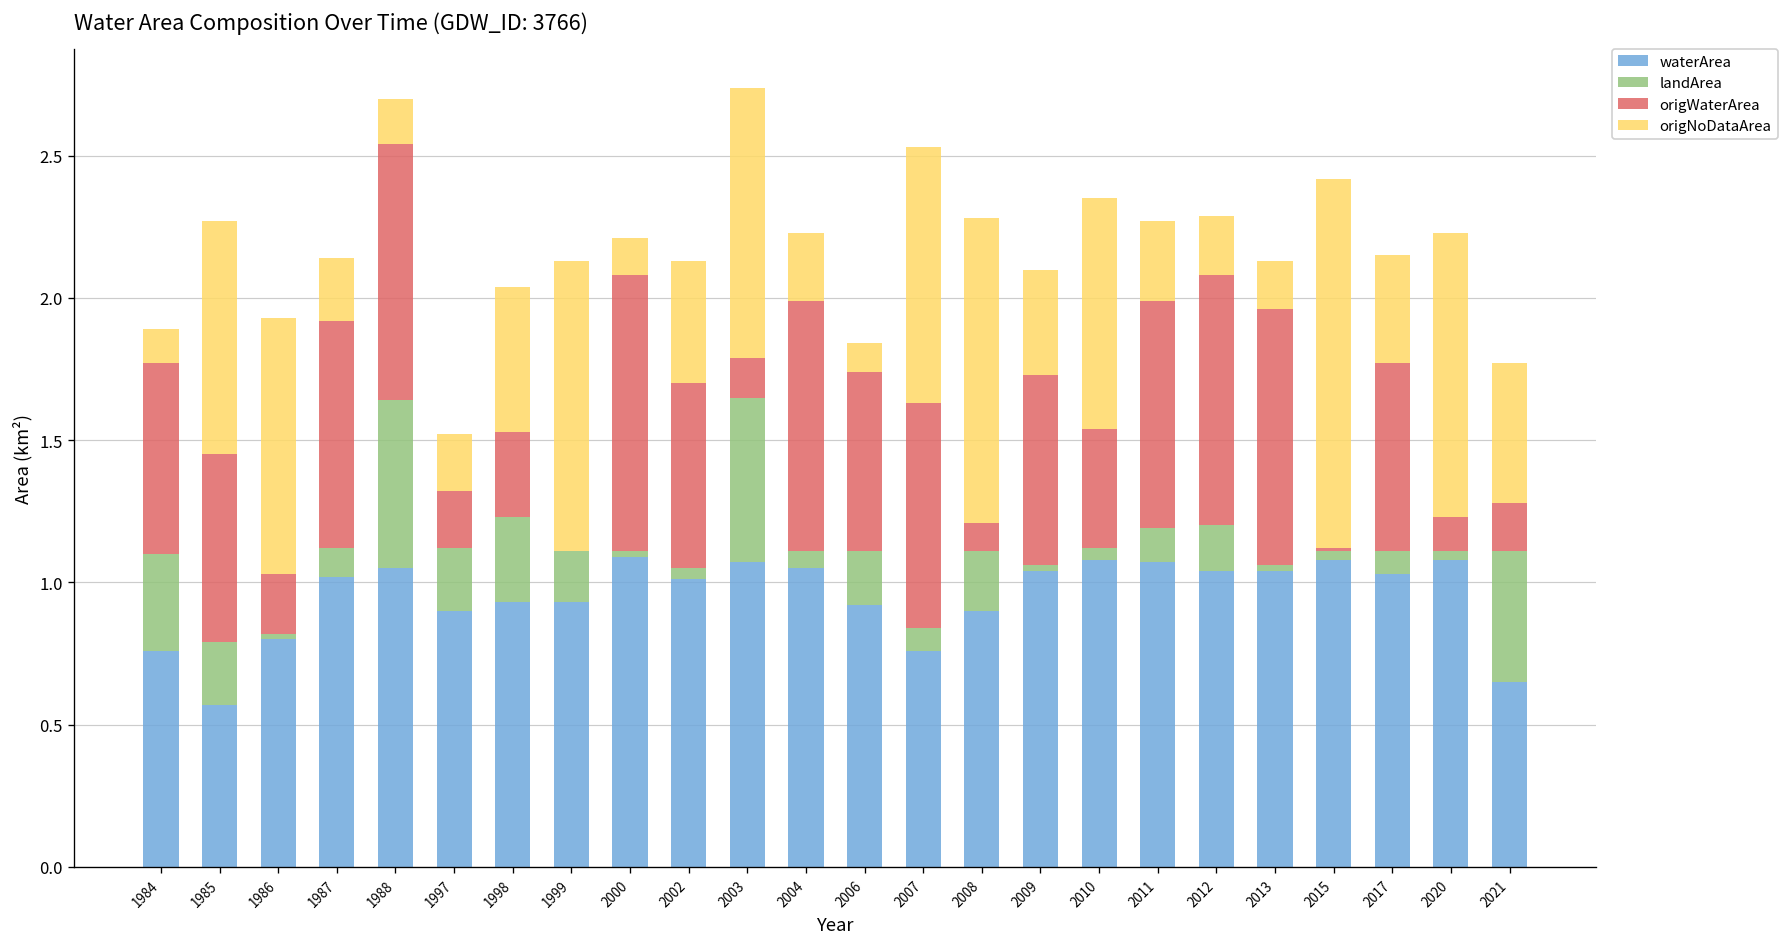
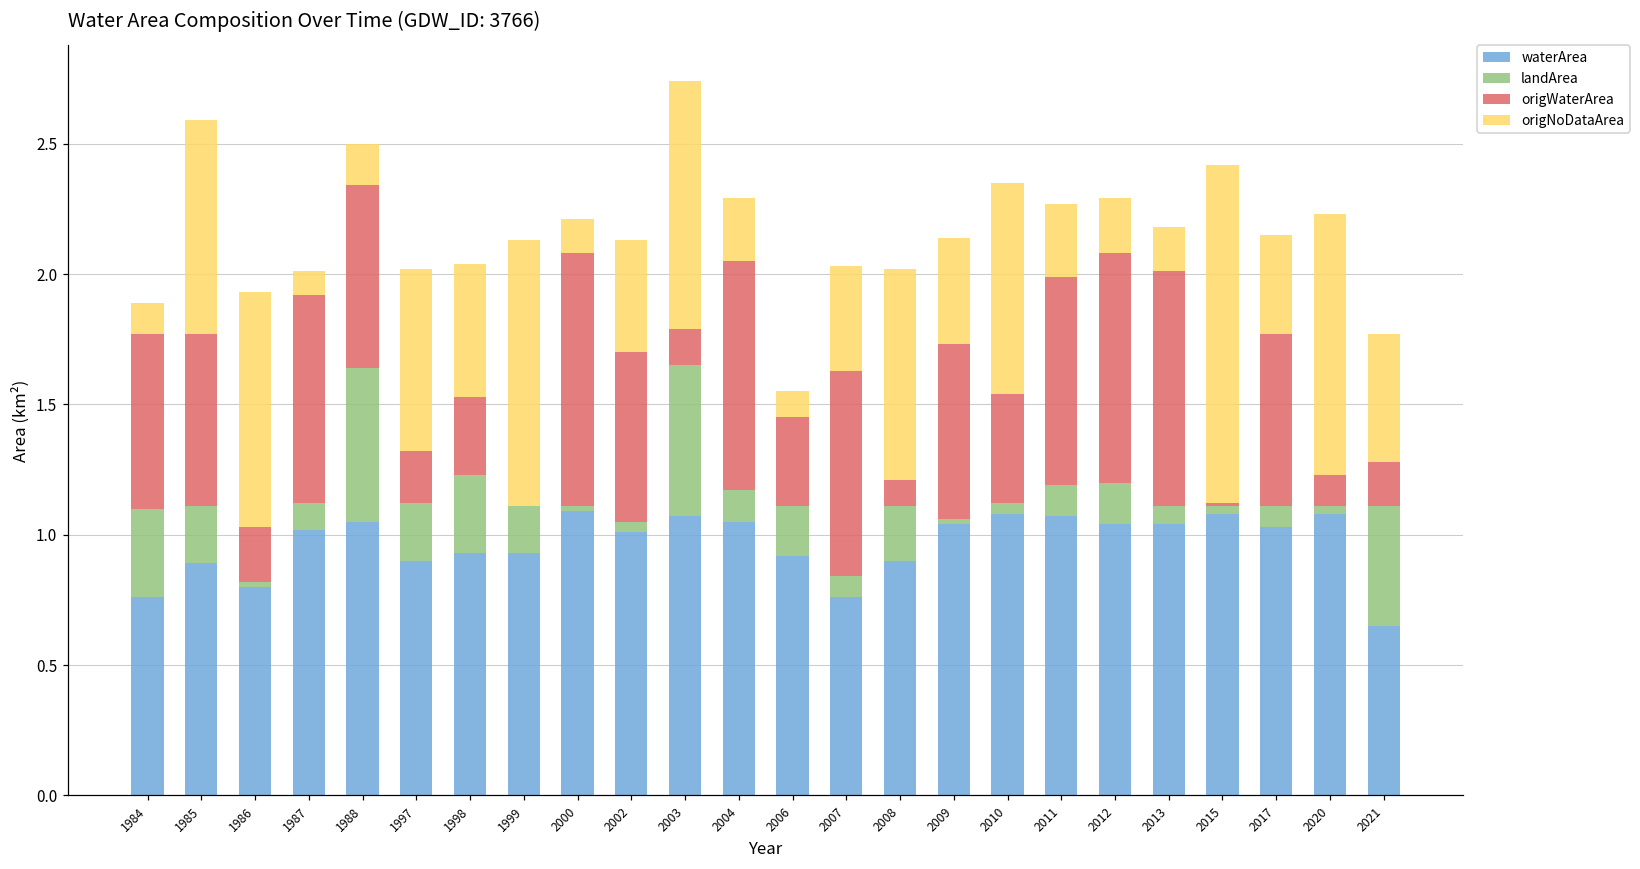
waterArea, 1985: 0.57 -> 0.89
origNoDataArea, 1987: 0.22 -> 0.09
origWaterArea, 1988: 0.9 -> 0.7
origNoDataArea, 1997: 0.2 -> 0.7
landArea, 2004: 0.06 -> 0.12
origWaterArea, 2006: 0.63 -> 0.34
origNoDataArea, 2007: 0.9 -> 0.4
origNoDataArea, 2008: 1.07 -> 0.81
origNoDataArea, 2009: 0.37 -> 0.41
landArea, 2013: 0.02 -> 0.07
